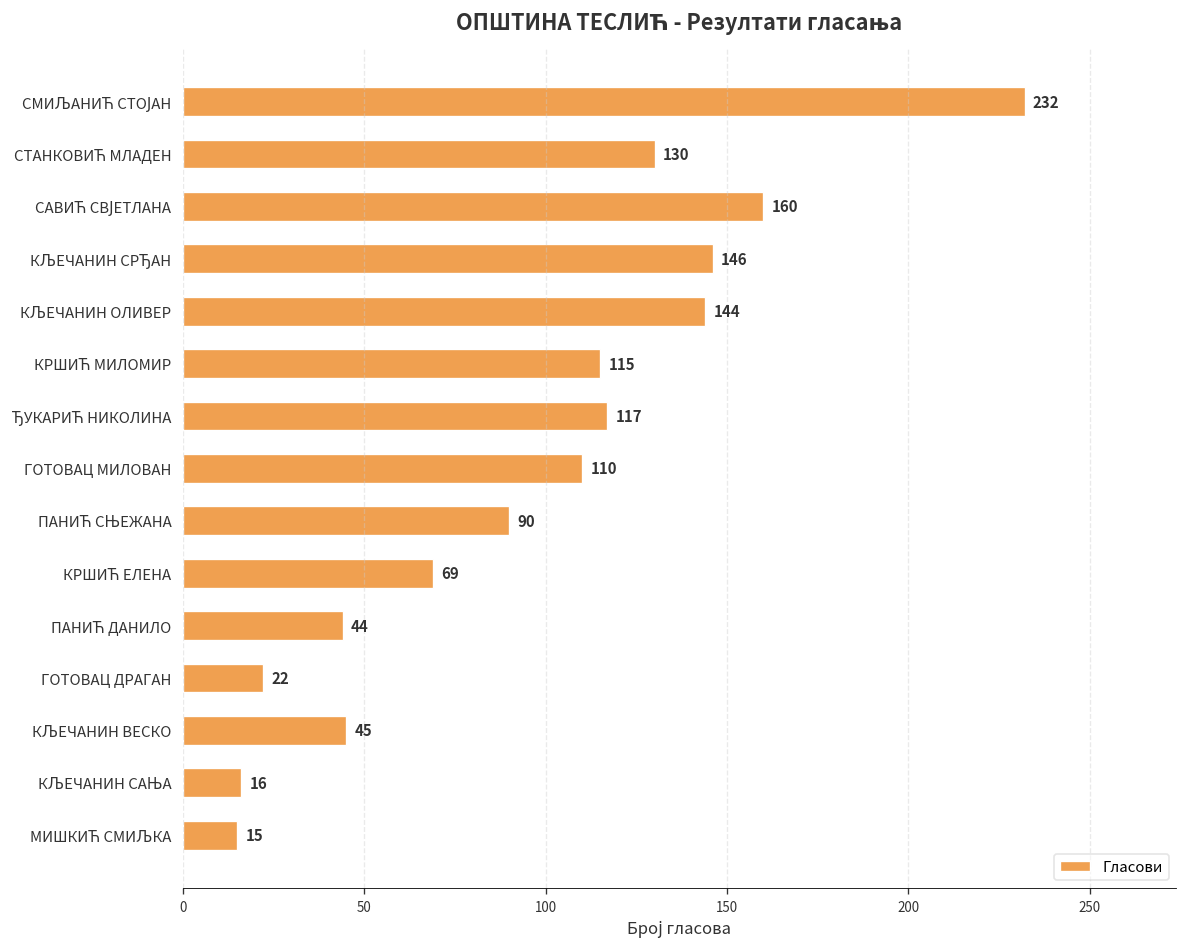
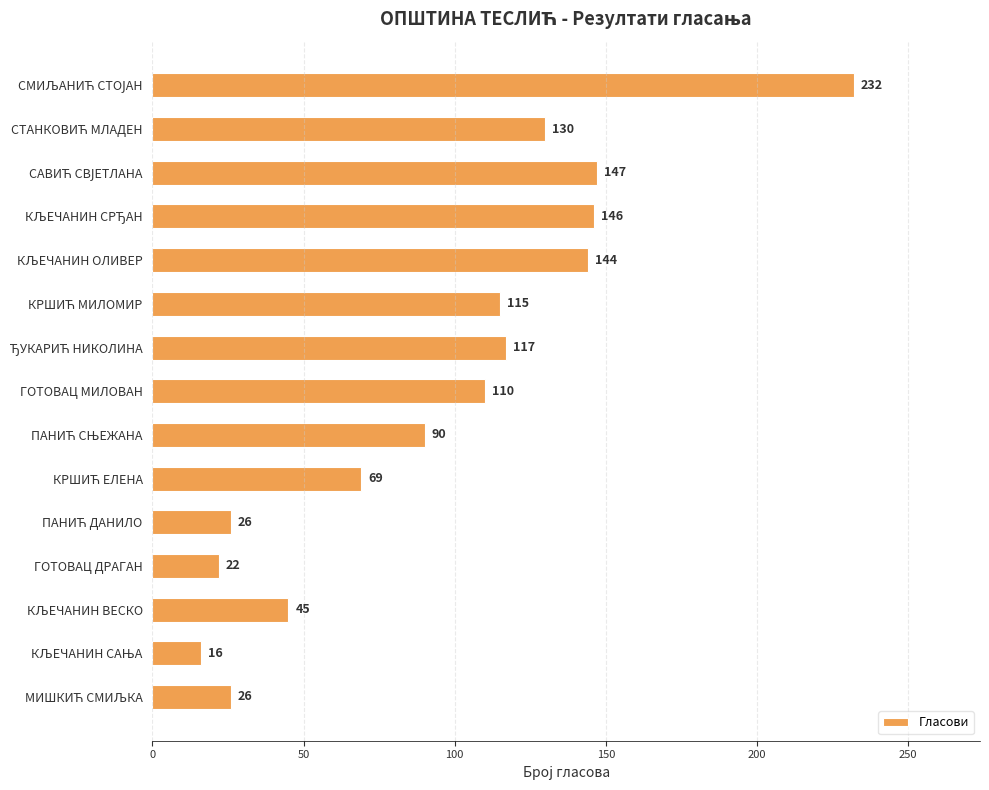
САВИЋ СВЈЕТЛАНА: 160 -> 147
ПАНИЋ ДАНИЛО: 44 -> 26
МИШКИЋ СМИЉКА: 15 -> 26
